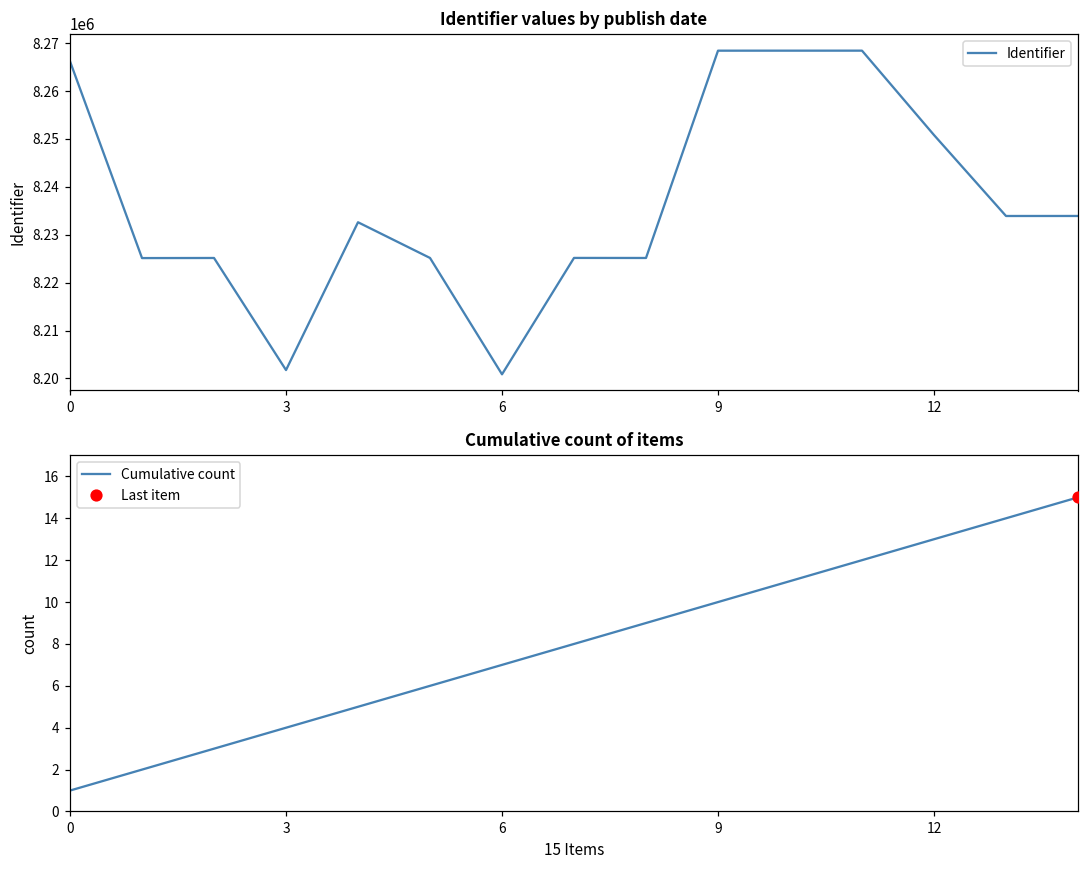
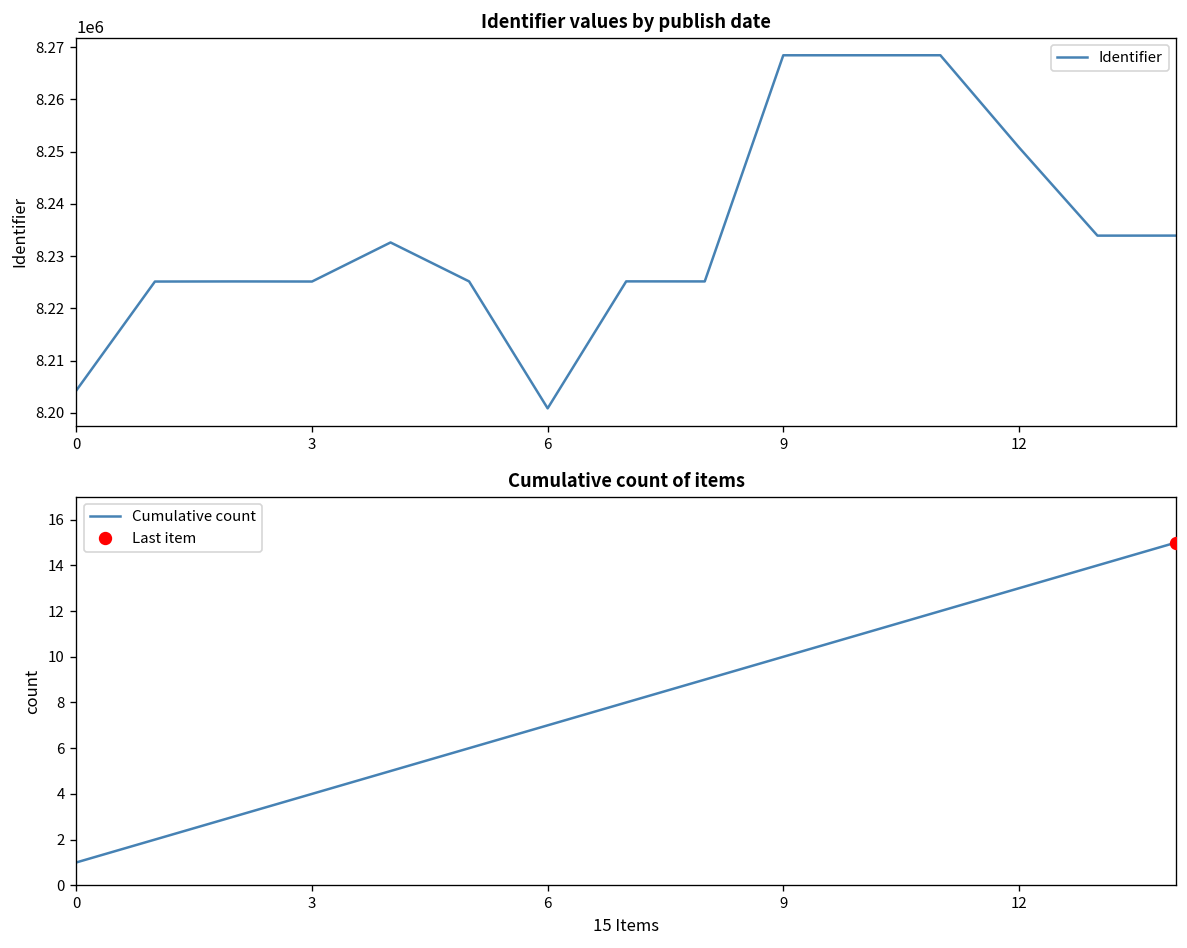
Identifier values by publish date, 0: 8266000 -> 8204000
Identifier values by publish date, 3: 8202000 -> 8225000
